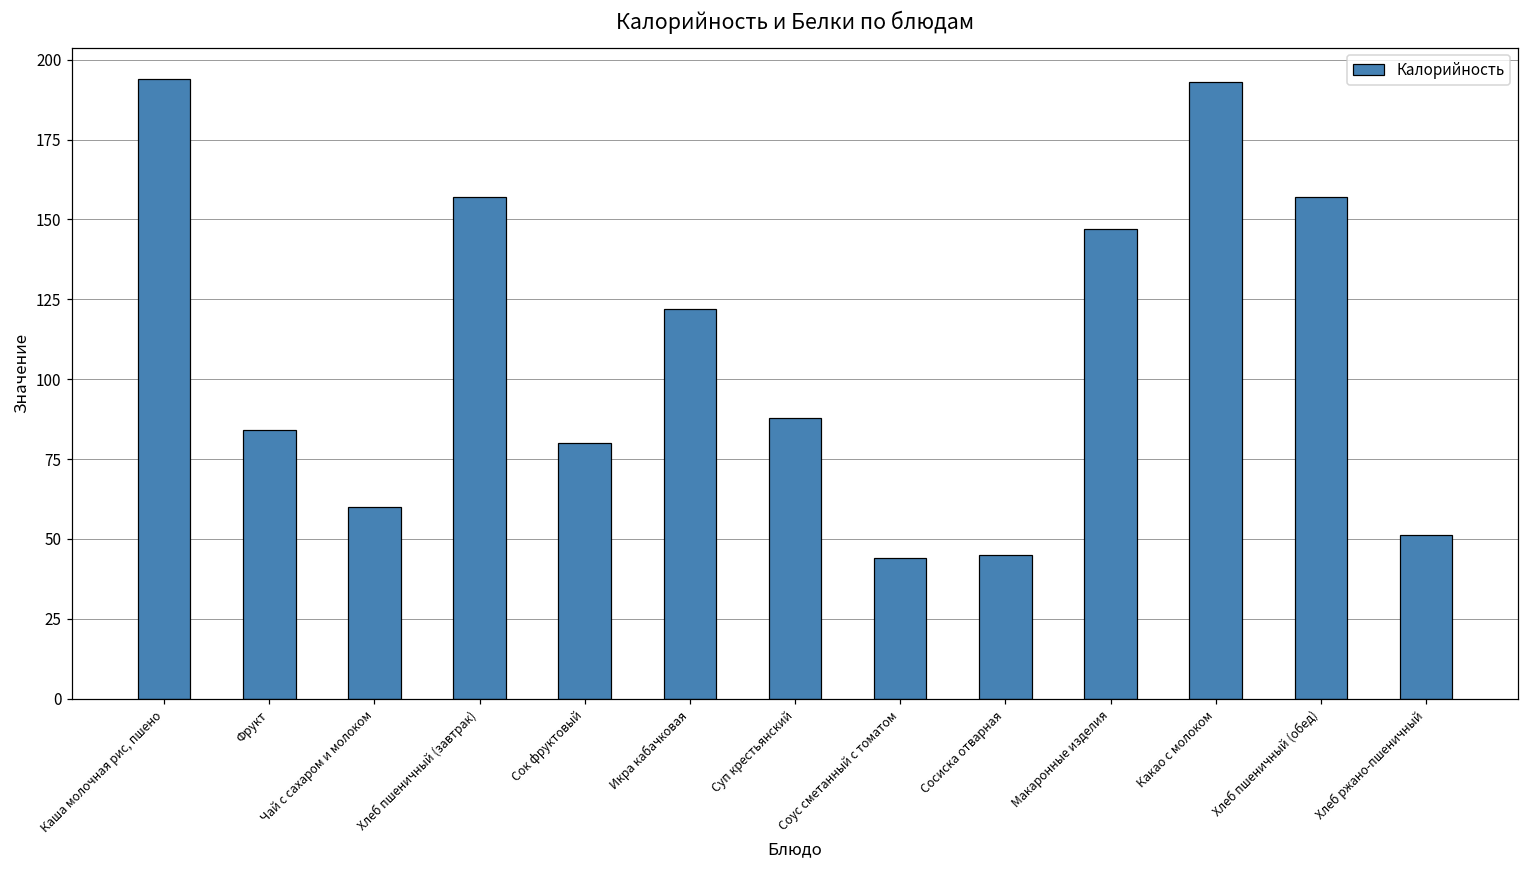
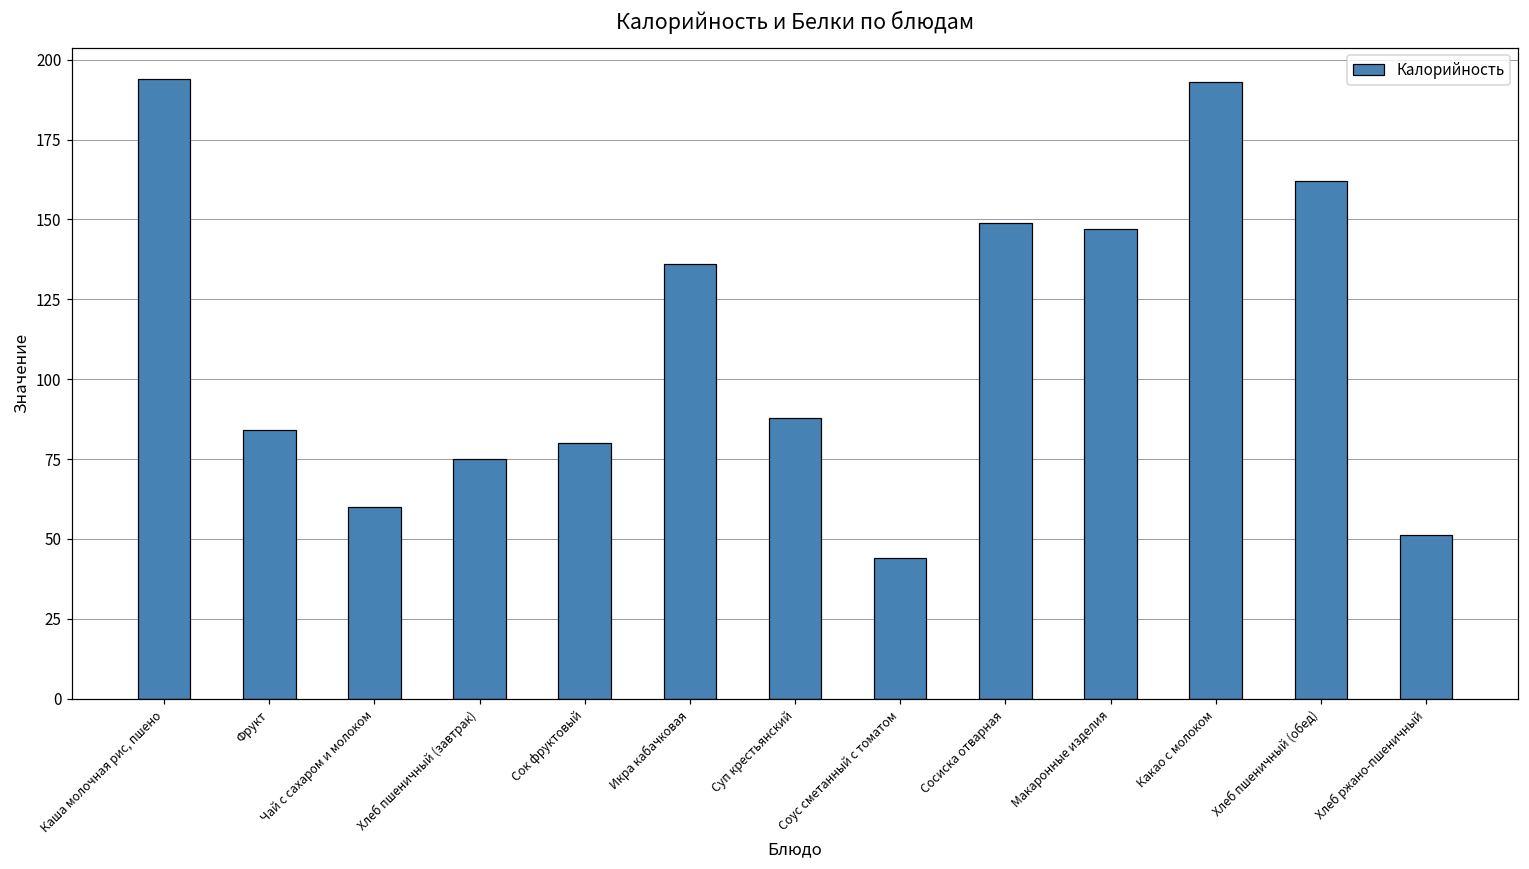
Хлеб пшеничный (завтрак): 157 -> 75
Икра кабачковая: 122 -> 136
Сосиска отварная: 45 -> 149
Хлеб пшеничный (обед): 157 -> 162
